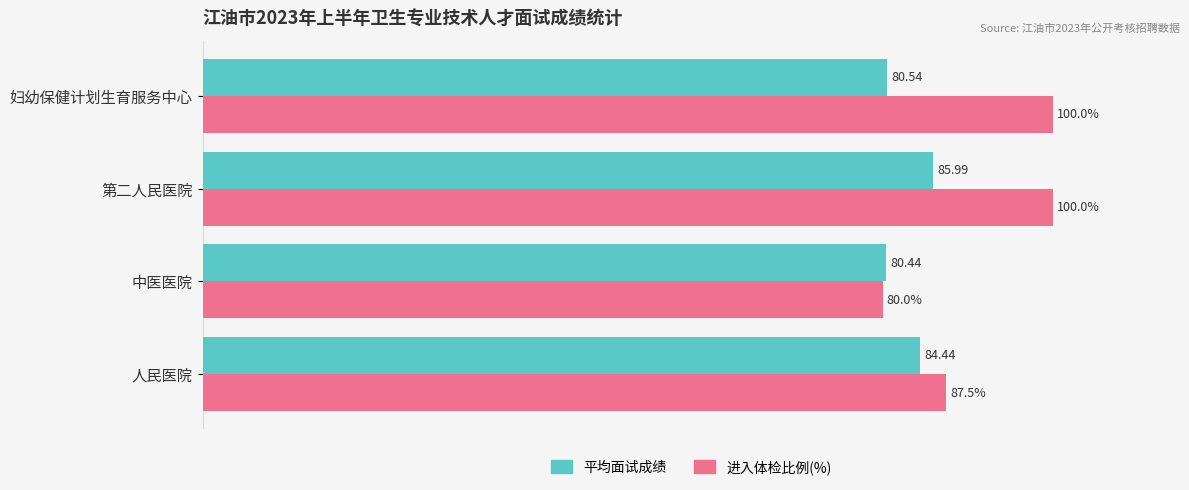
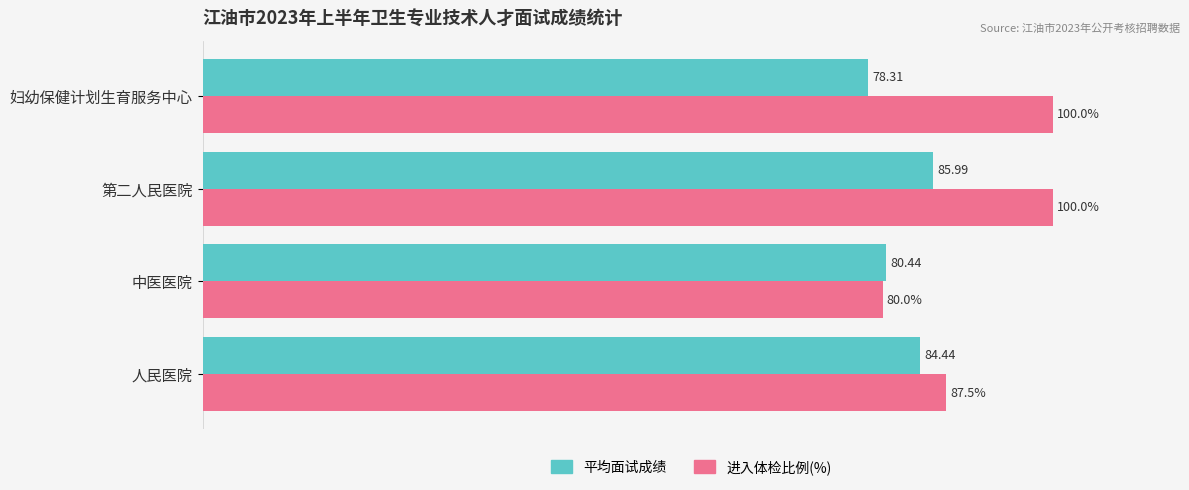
平均面试成绩, 妇幼保健计划生育服务中心: 80.54 -> 78.31
